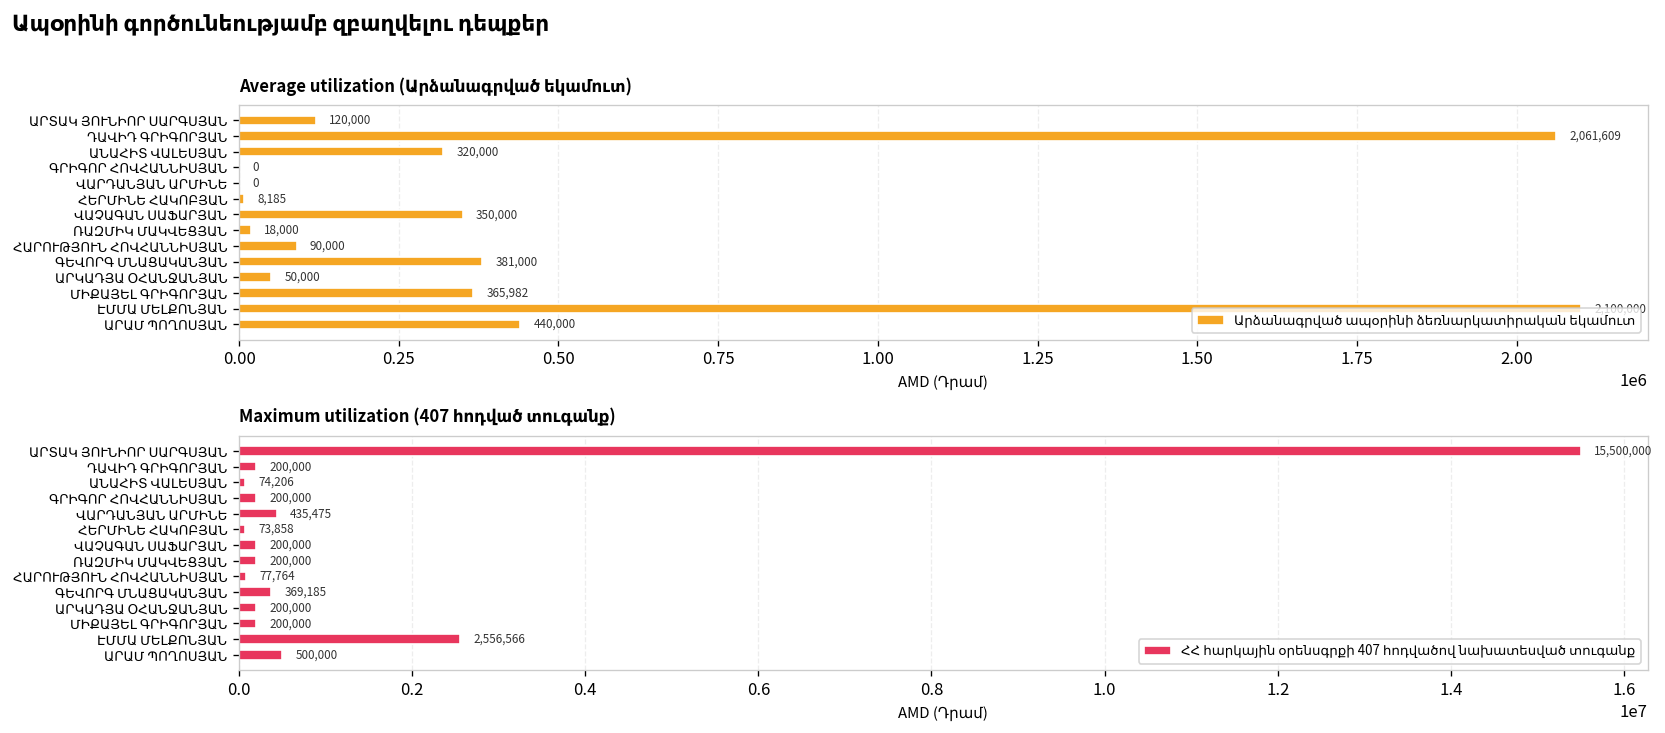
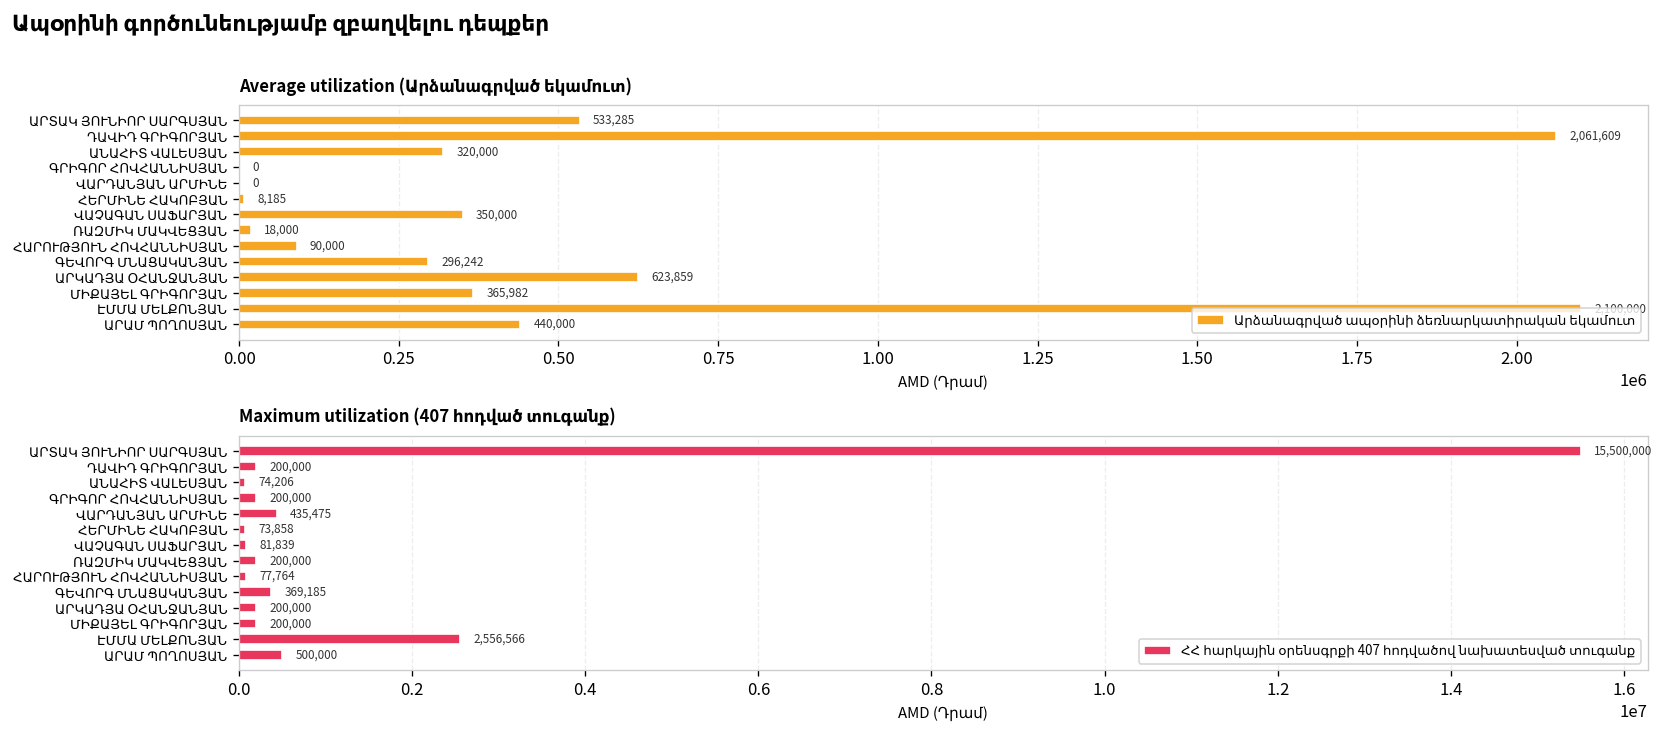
Average utilization (Արձանագրված եկամուտ), ԱՐՏԱԿ ՅՈՒՆԻՈՐ ՍԱՐԳՍՅԱՆ: 120,000 -> 533,285
Average utilization (Արձանագրված եկամուտ), ԳԵՎՈՐԳ ՄՆԱՑԱԿԱՆՅԱՆ: 381,000 -> 296,242
Average utilization (Արձանագրված եկամուտ), ԱՐԿԱԴՅԱ ՕՀԱՆՋԱՆՅԱՆ: 50,000 -> 623,859
Maximum utilization (407 հոդված տուգանք), ՎԱՉԱԳԱՆ ՍԱՖԱՐՅԱՆ: 200,000 -> 81,839
